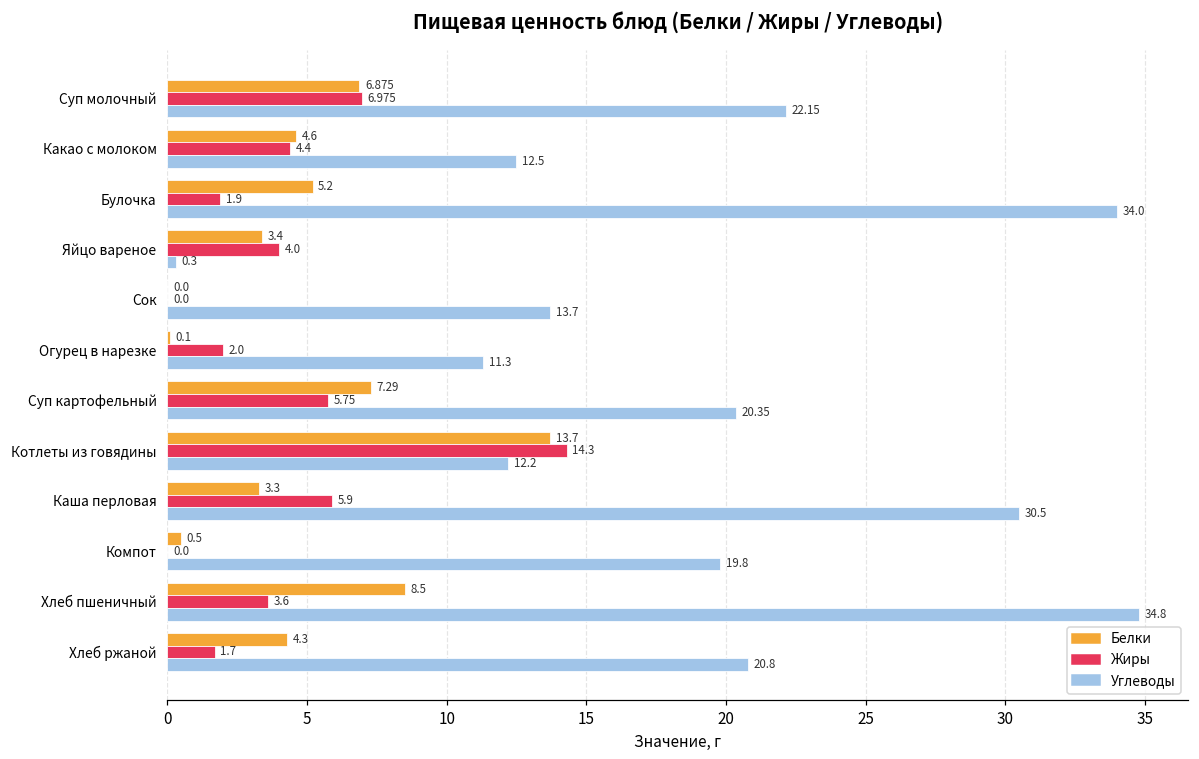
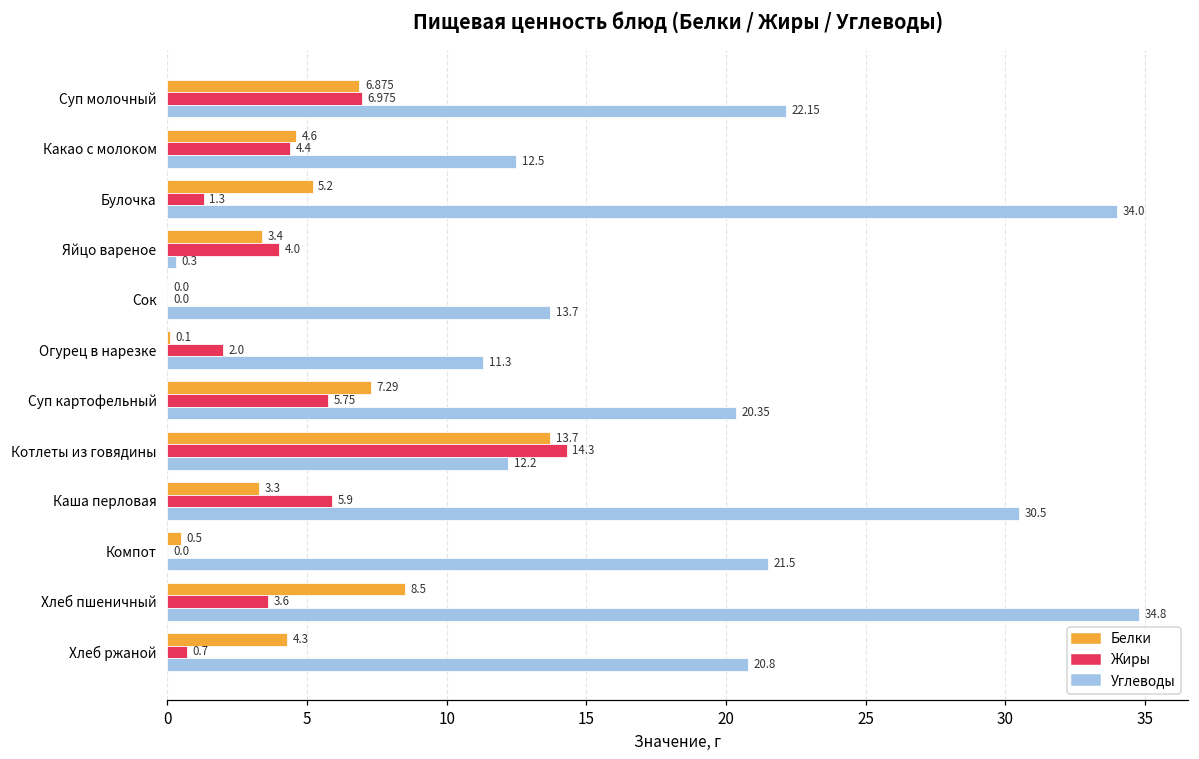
Жиры, Булочка: 1.9 -> 1.3
Углеводы, Компот: 19.8 -> 21.5
Жиры, Хлеб ржаной: 1.7 -> 0.7
